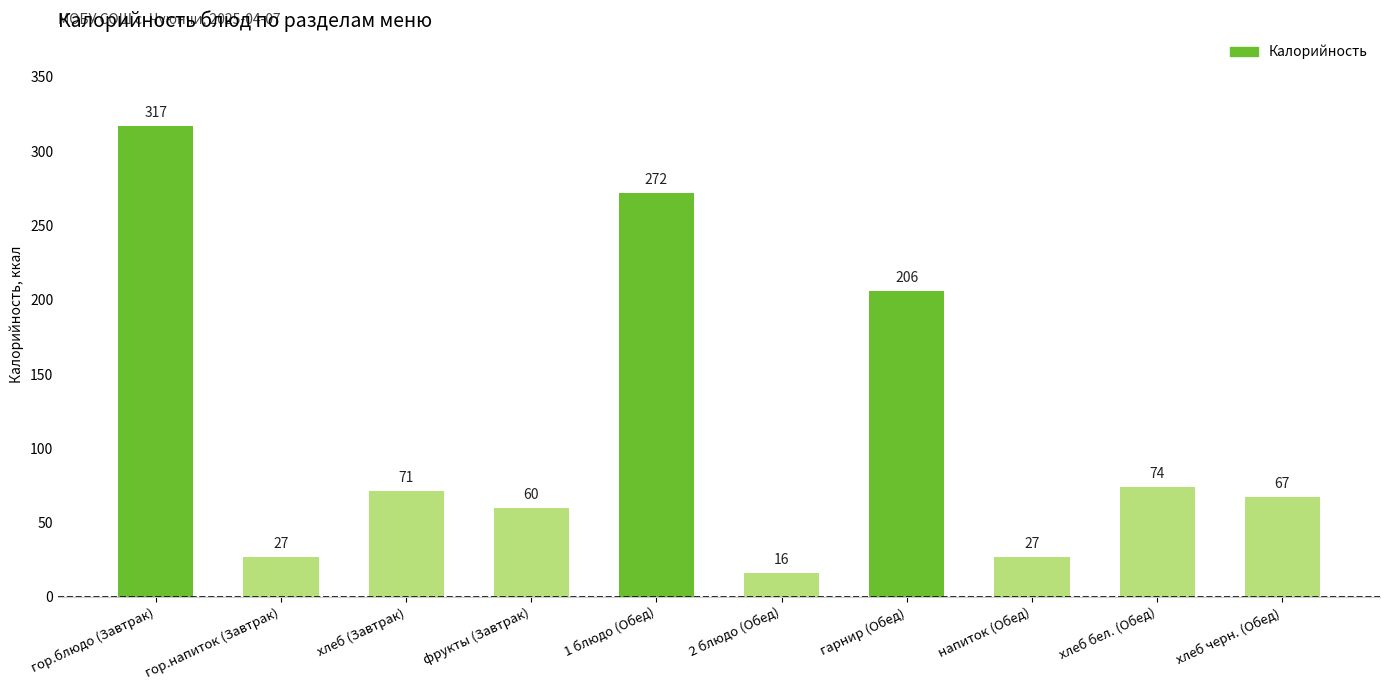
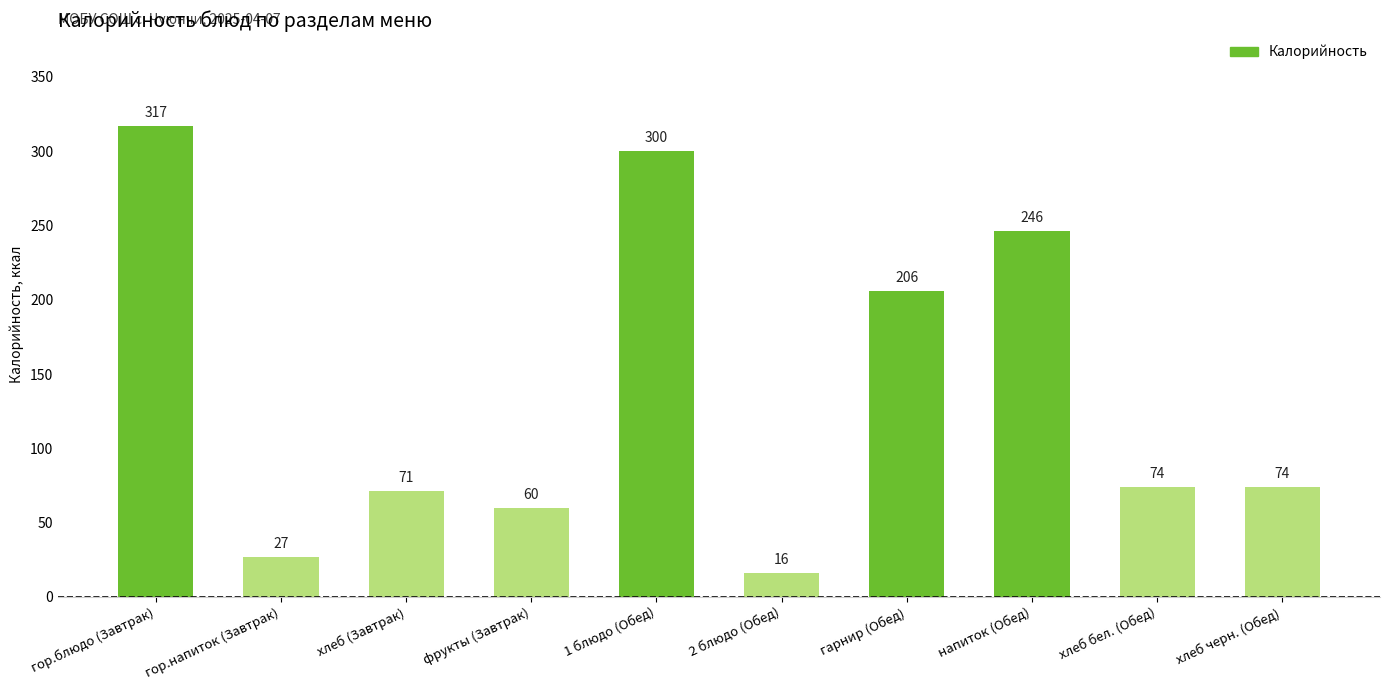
1 блюдо (Обед): 272 -> 300
напиток (Обед): 27 -> 246
хлеб черн. (Обед): 67 -> 74
